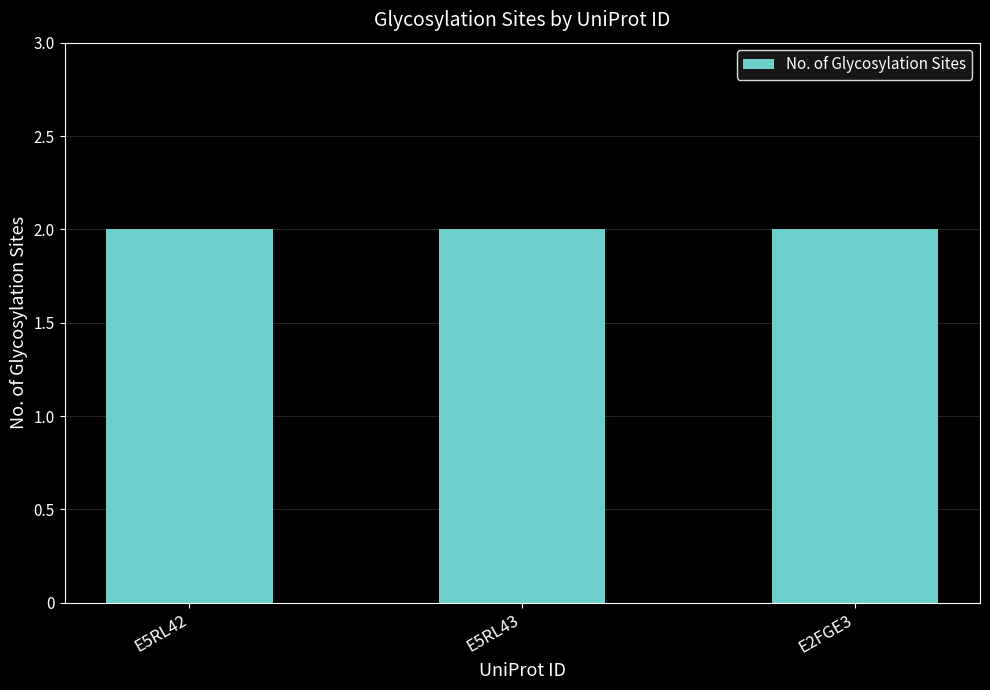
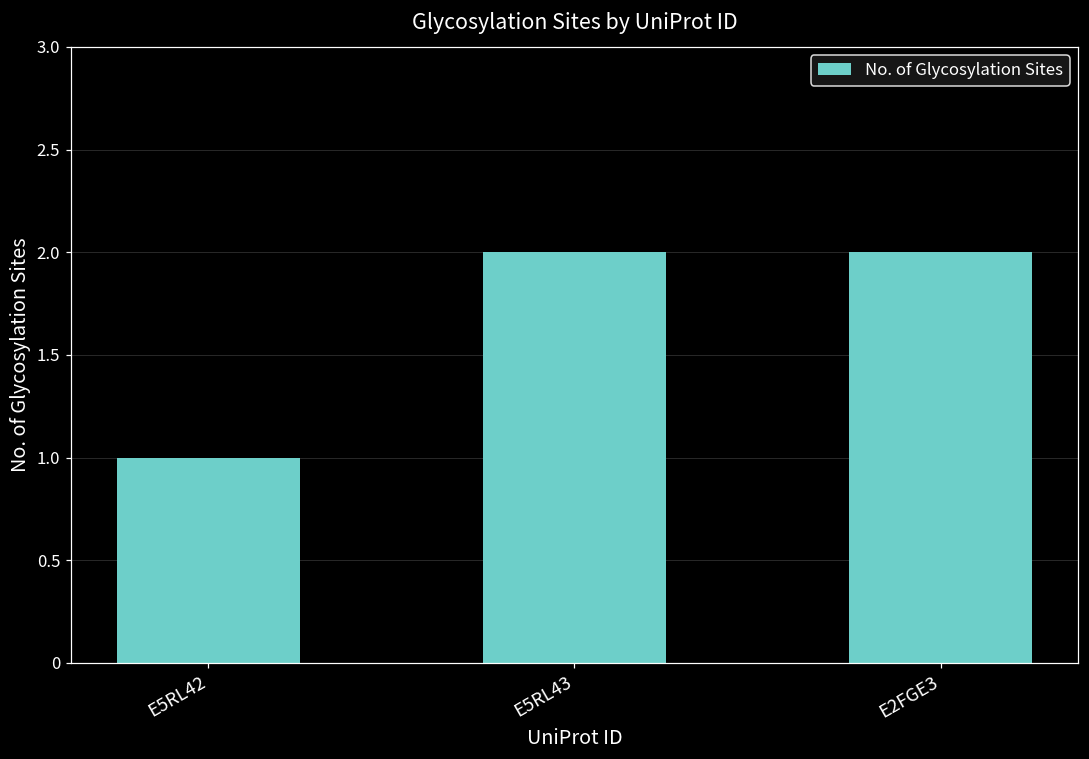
E5RL42: 2 -> 1
